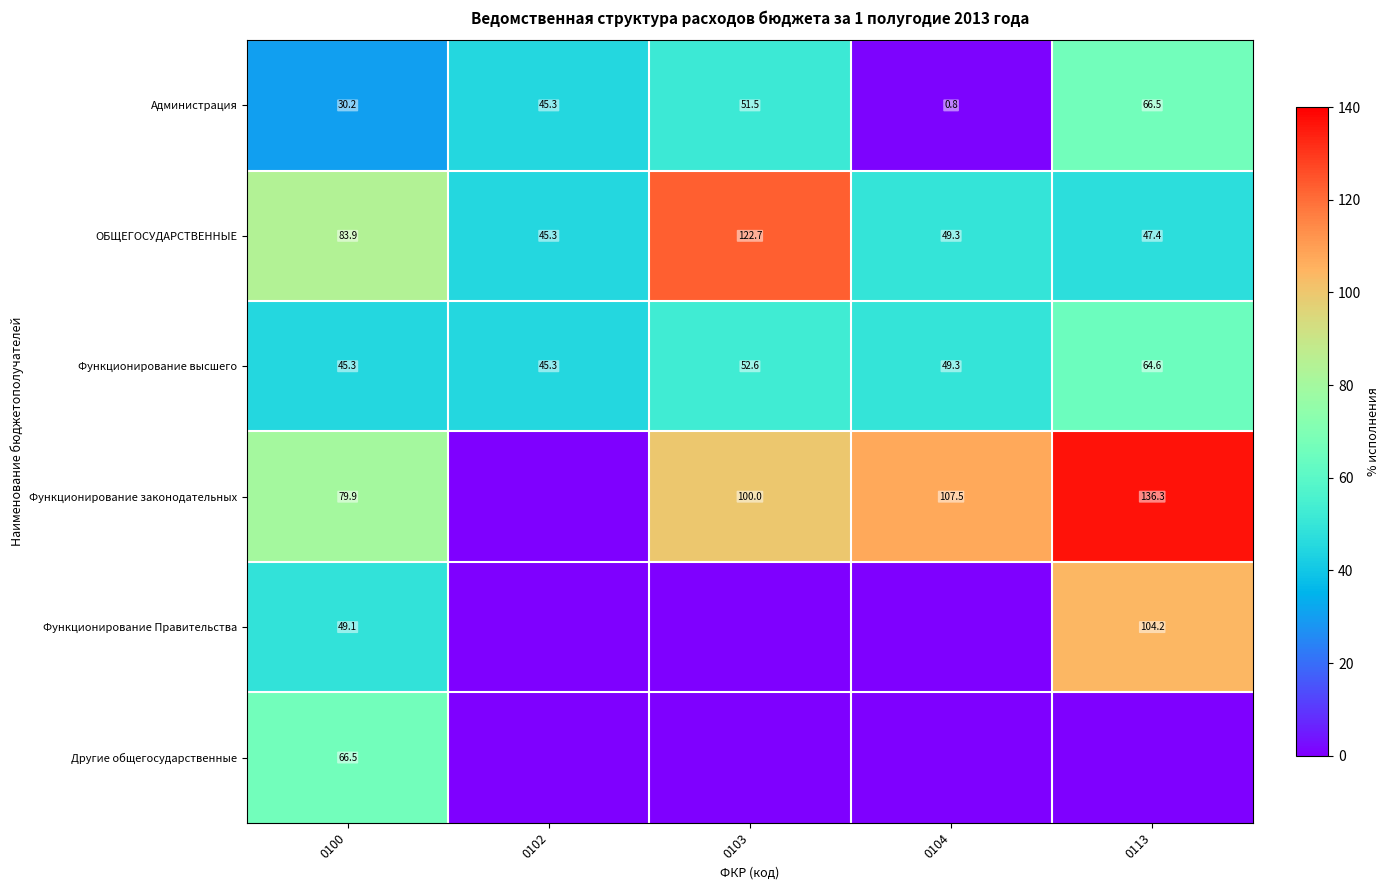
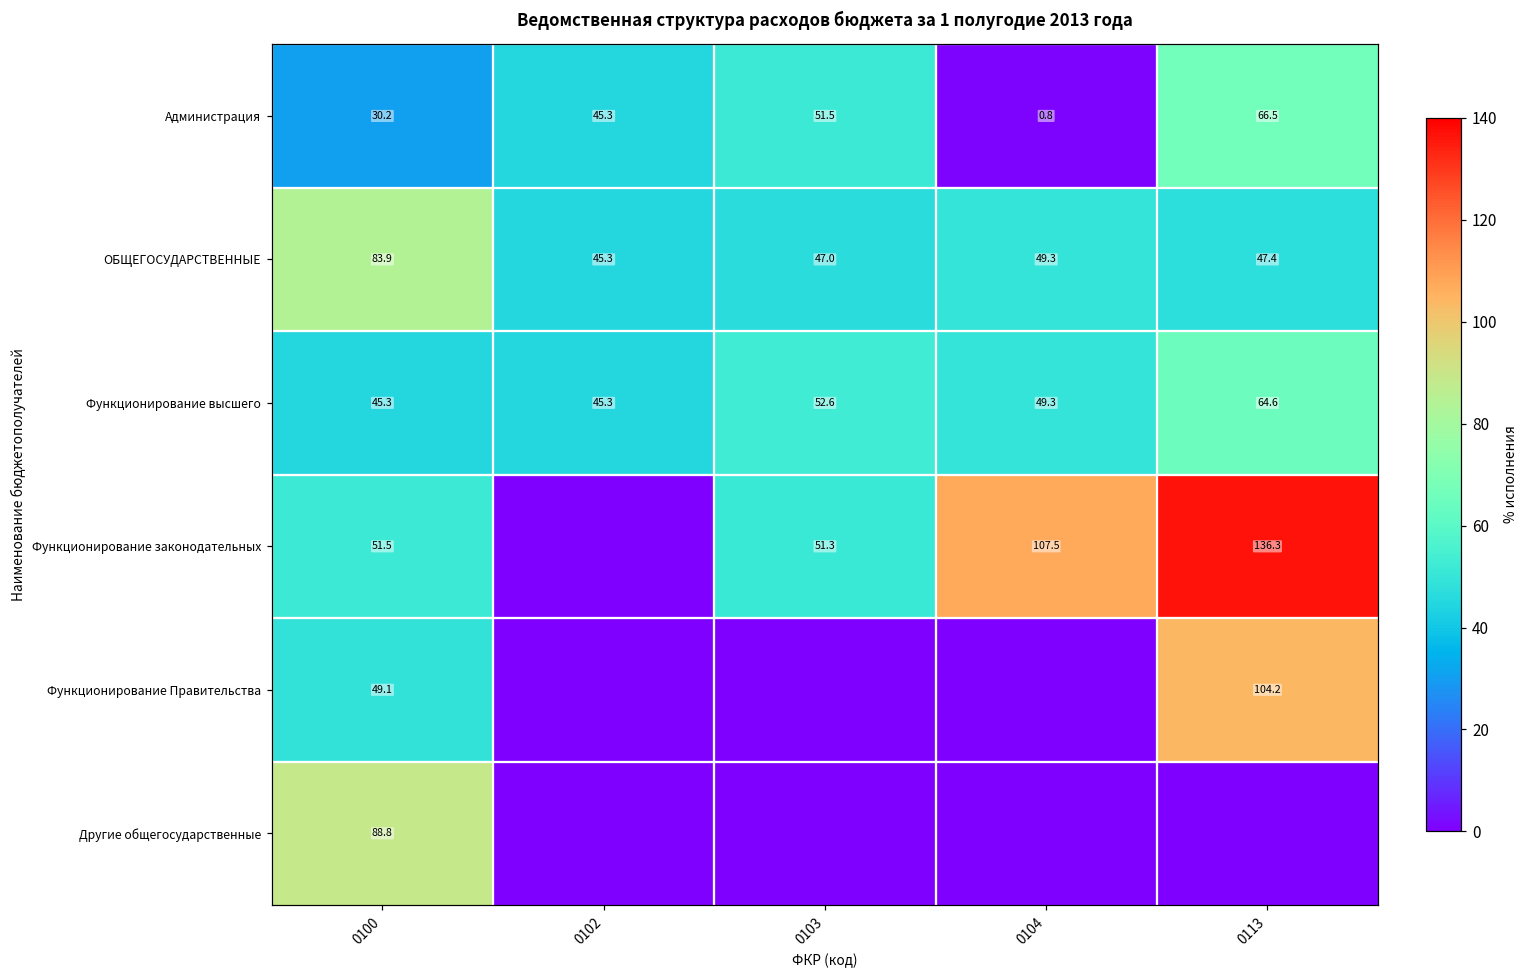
ОБЩЕГОСУДАРСТВЕННЫЕ, 0103: 122.7 -> 47.0
Функционирование законодательных, 0100: 79.9 -> 51.5
Функционирование законодательных, 0103: 100.0 -> 51.3
Другие общегосударственные, 0100: 66.5 -> 88.8
